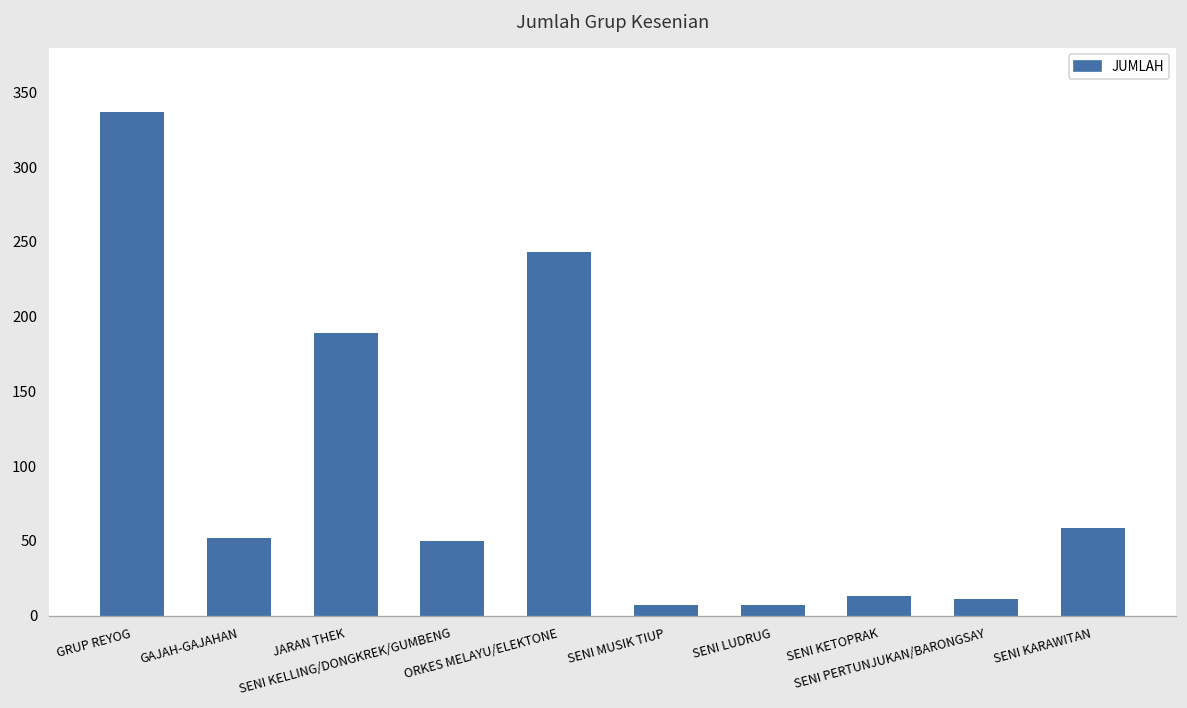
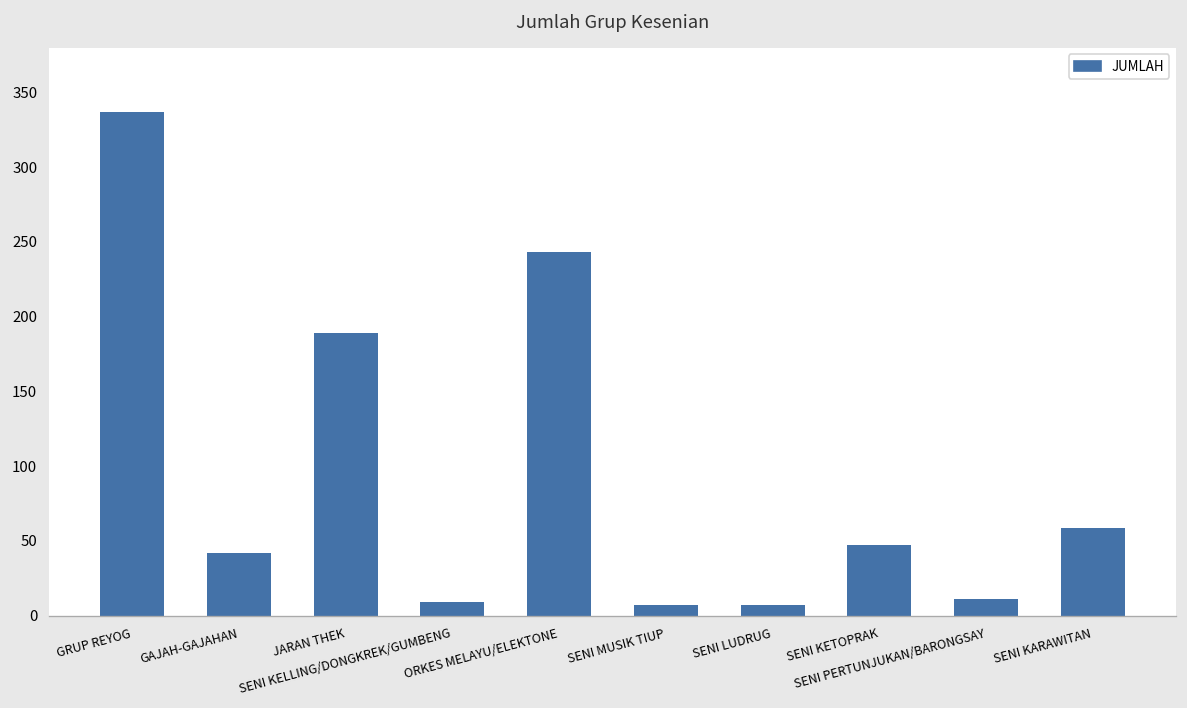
GAJAH-GAJAHAN: 52 -> 42
SENI KELLING/DONGKREK/GUMBENG: 50 -> 9
SENI KETOPRAK: 13 -> 47
